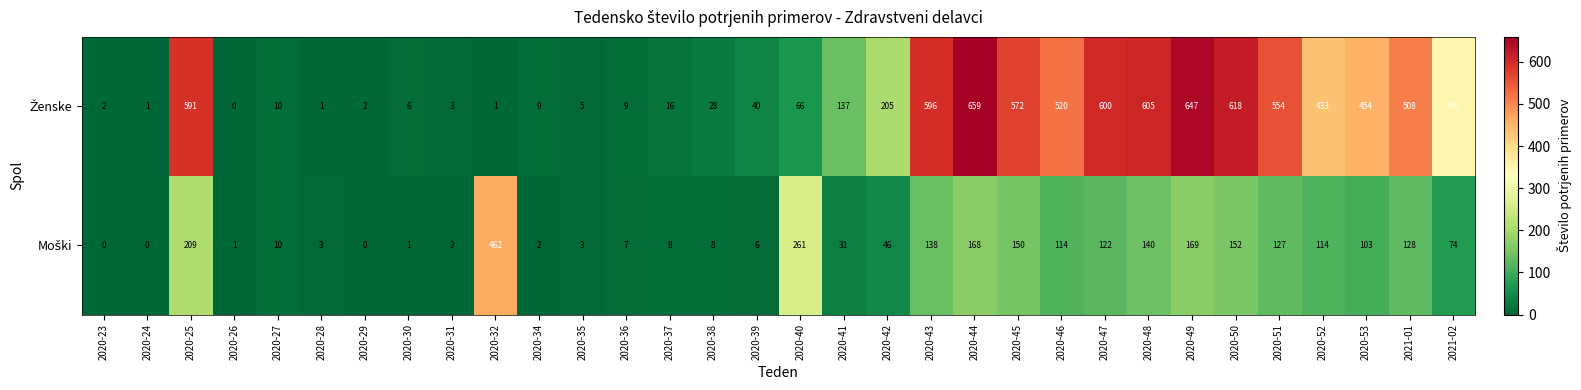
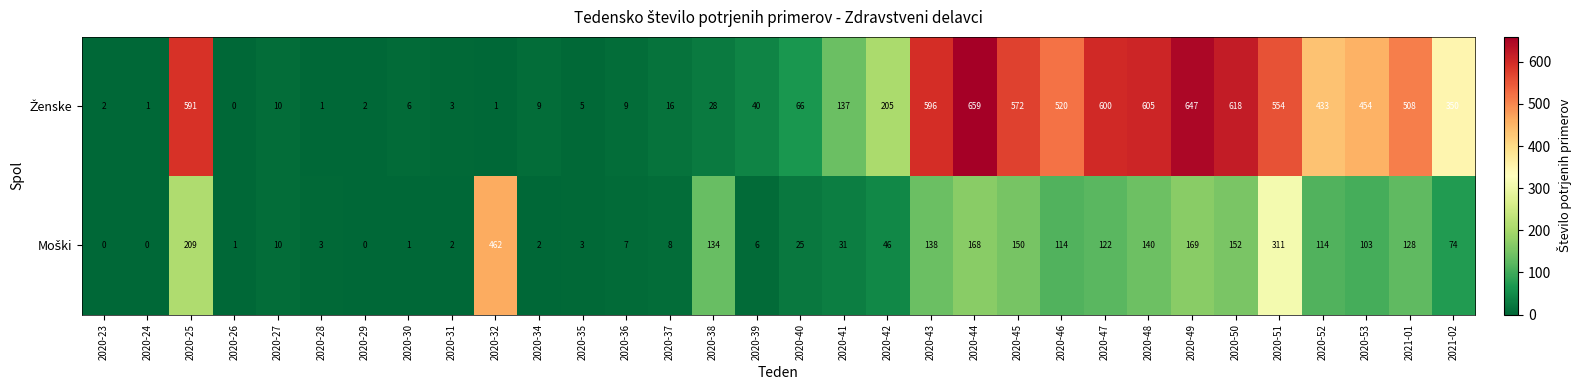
Moški, 2020-38: 8 -> 134
Moški, 2020-40: 261 -> 25
Moški, 2020-51: 127 -> 311
